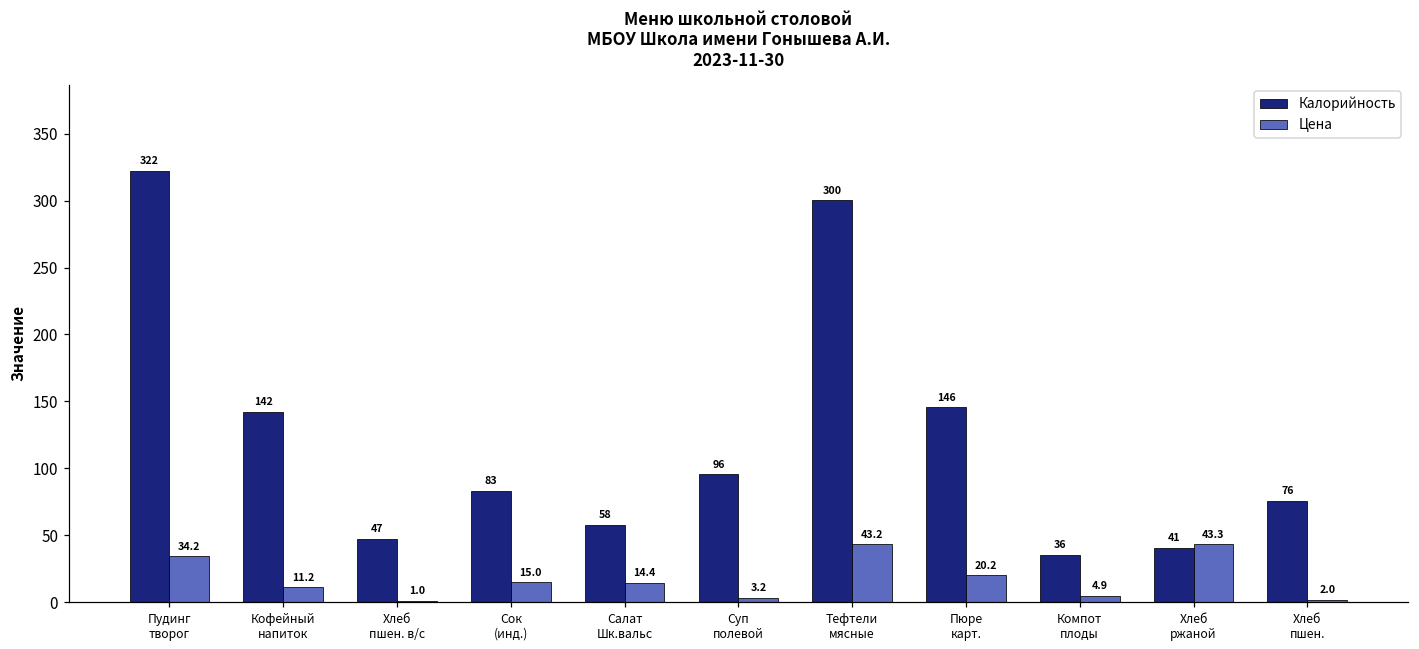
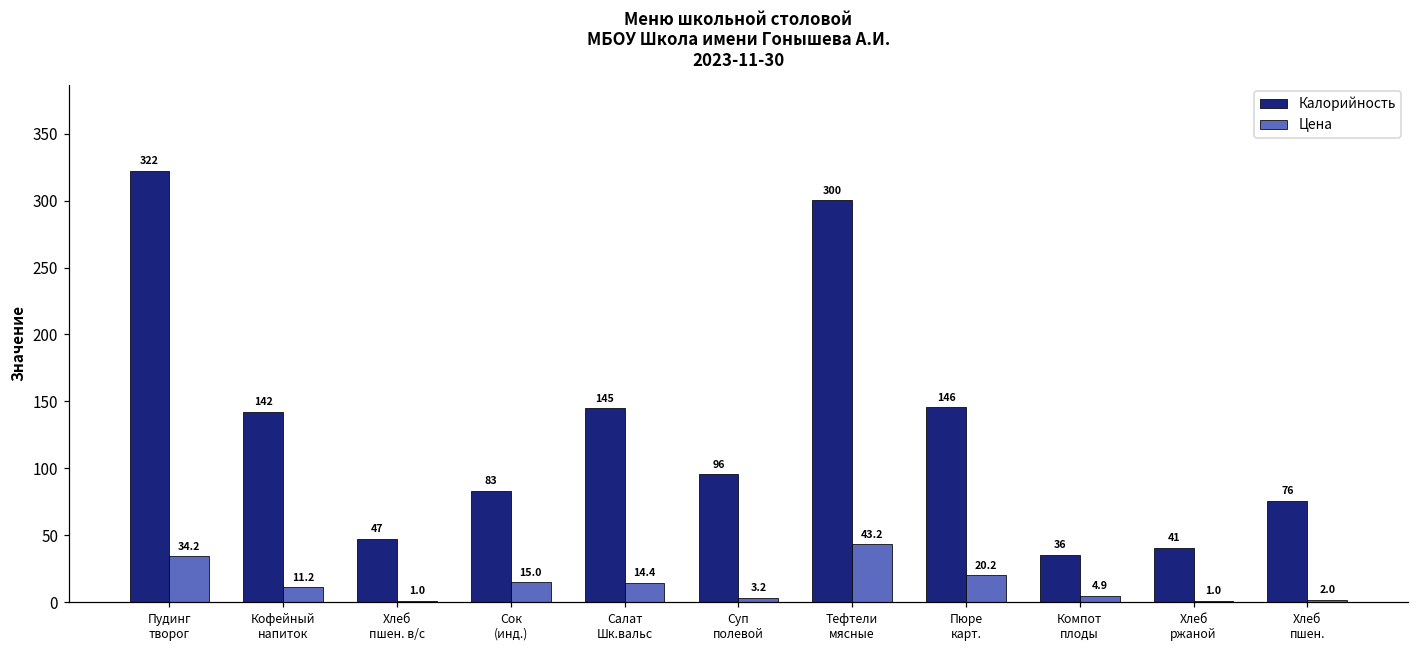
Калорийность, Салат Шк.вальс: 58 -> 145
Цена, Хлеб ржаной: 43.3 -> 1.0
